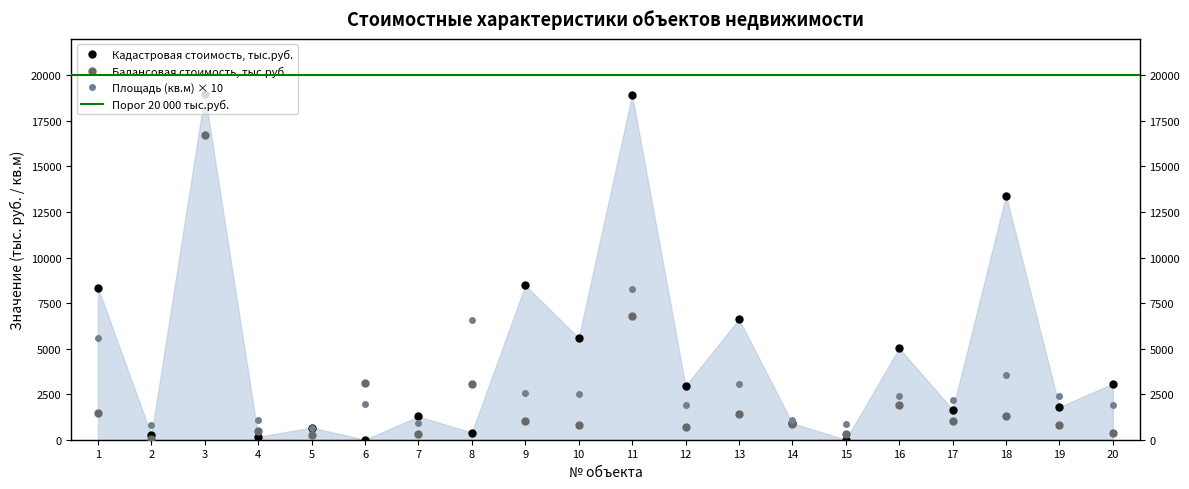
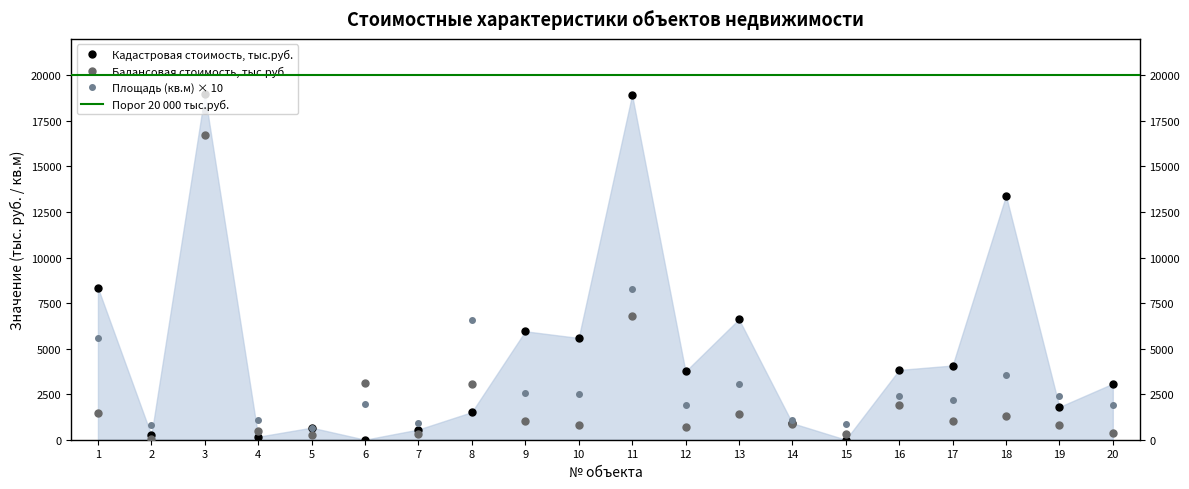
Кадастровая стоимость, тыс.руб., 7: 1300 -> 600
Кадастровая стоимость, тыс.руб., 8: 400 -> 1500
Кадастровая стоимость, тыс.руб., 9: 8500 -> 6000
Кадастровая стоимость, тыс.руб., 12: 2900 -> 3700
Кадастровая стоимость, тыс.руб., 16: 5000 -> 3800
Кадастровая стоимость, тыс.руб., 17: 1700 -> 4100
